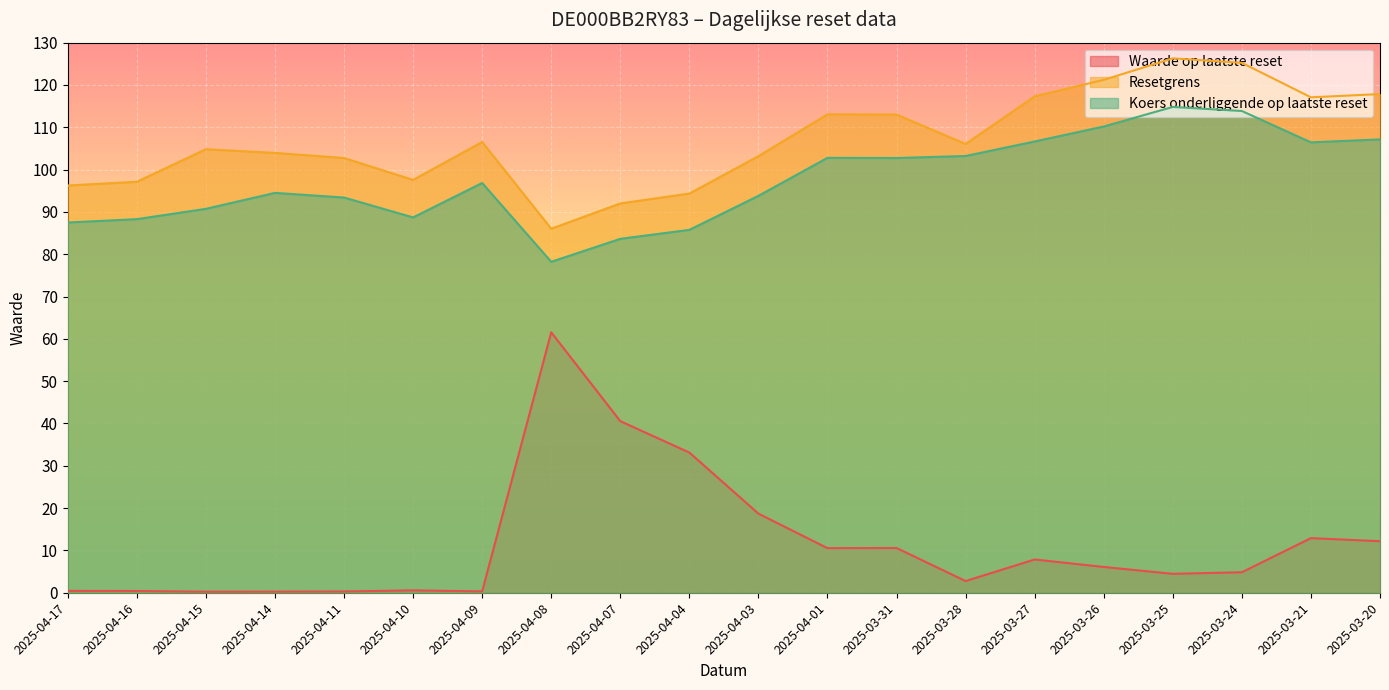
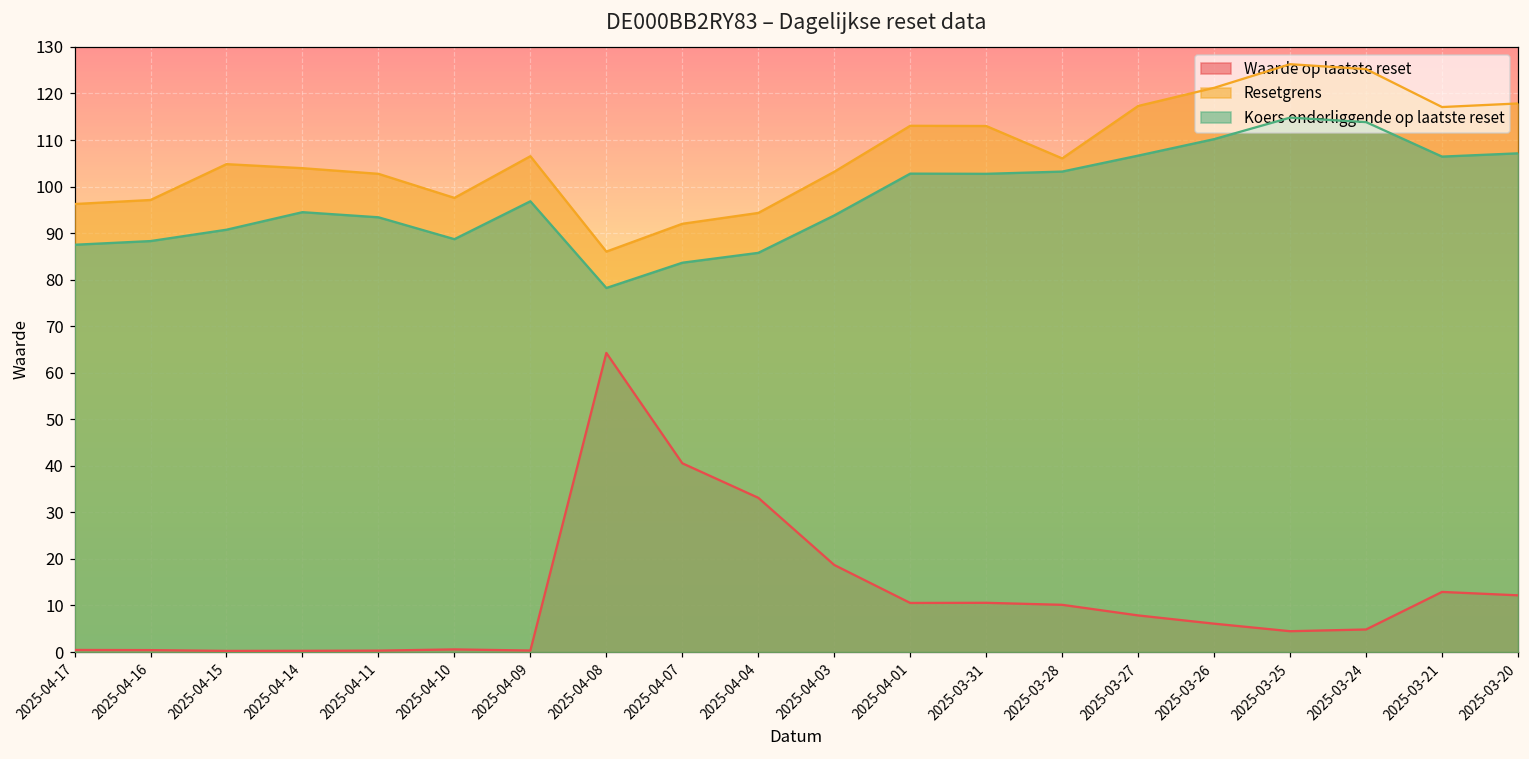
Waarde op laatste reset, 2025-04-08: 62 -> 64
Waarde op laatste reset, 2025-03-28: 3 -> 10
